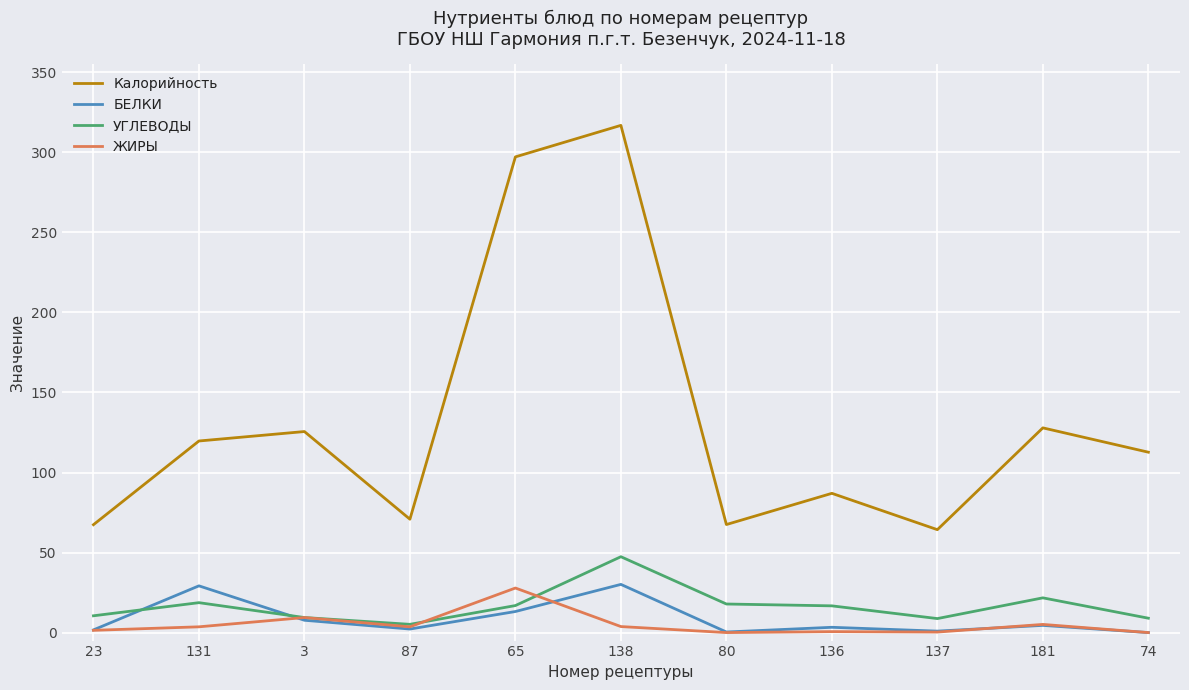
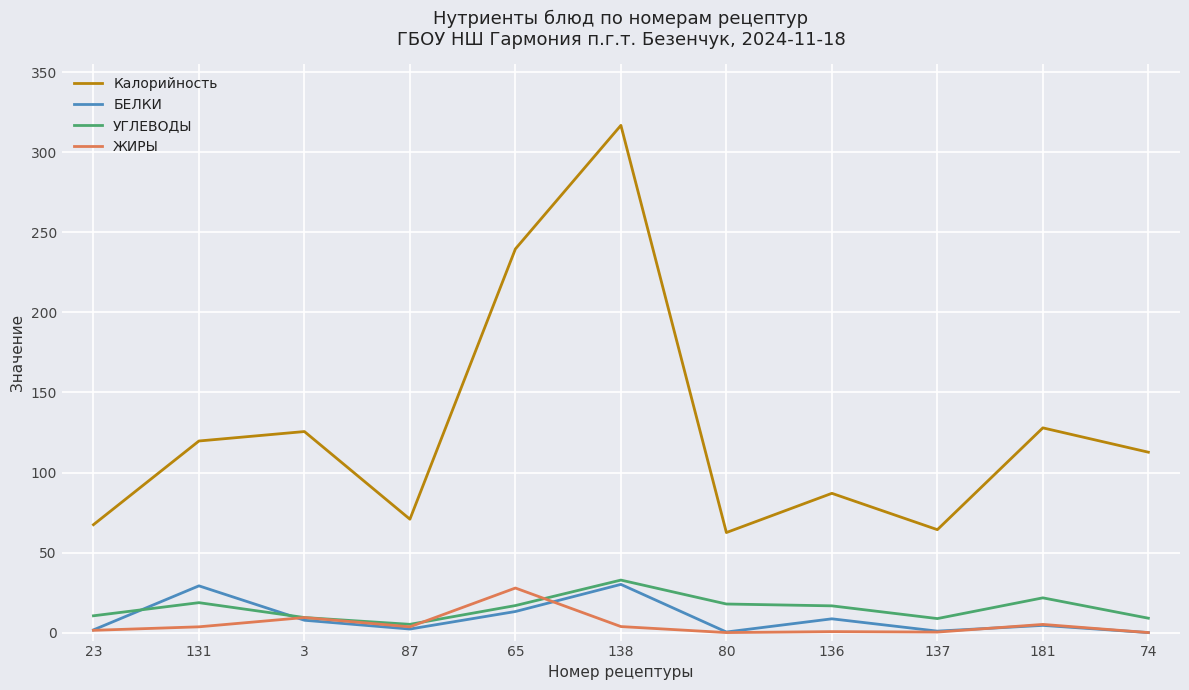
Калорийность, 65: 297 -> 240
УГЛЕВОДЫ, 138: 47 -> 33
Калорийность, 80: 68 -> 63
БЕЛКИ, 136: 3 -> 9
